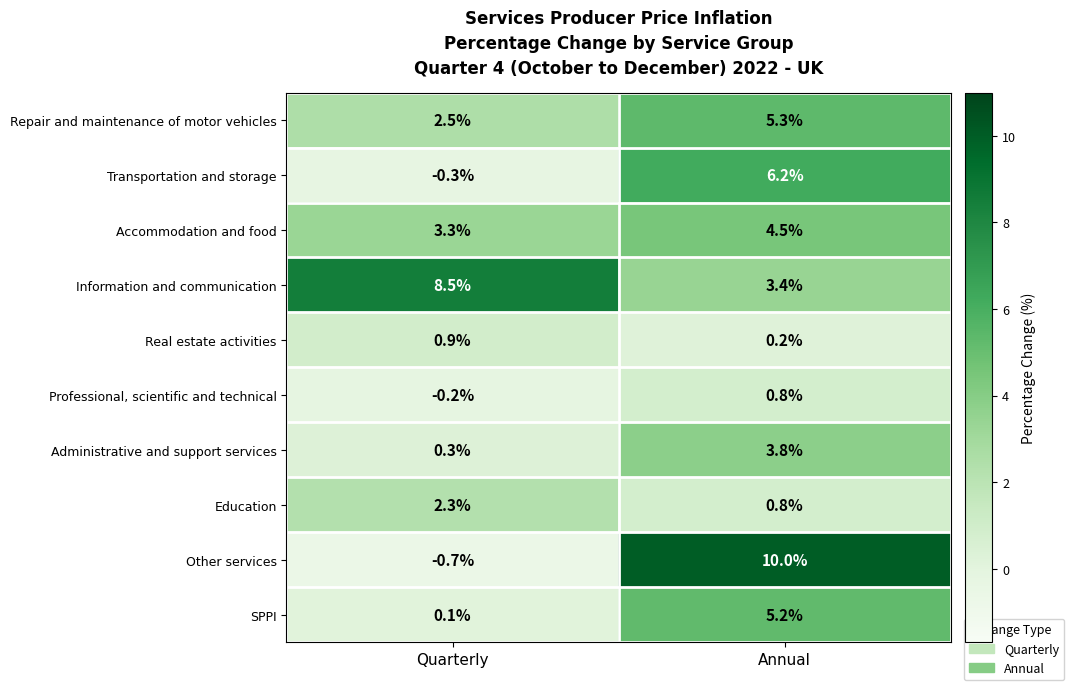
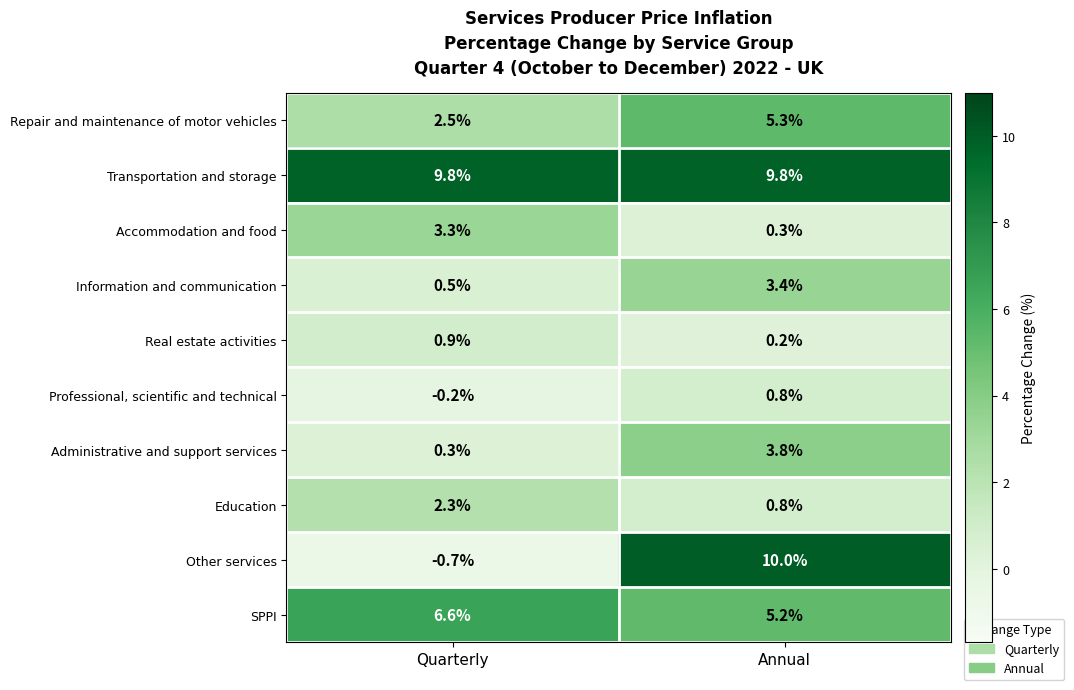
Transportation and storage, Quarterly: -0.3% -> 9.8%
Transportation and storage, Annual: 6.2% -> 9.8%
Accommodation and food, Annual: 4.5% -> 0.3%
Information and communication, Quarterly: 8.5% -> 0.5%
SPPI, Quarterly: 0.1% -> 6.6%
